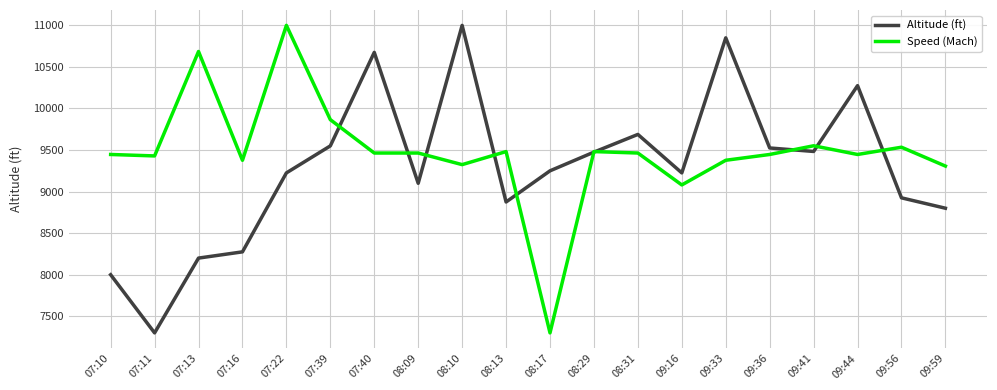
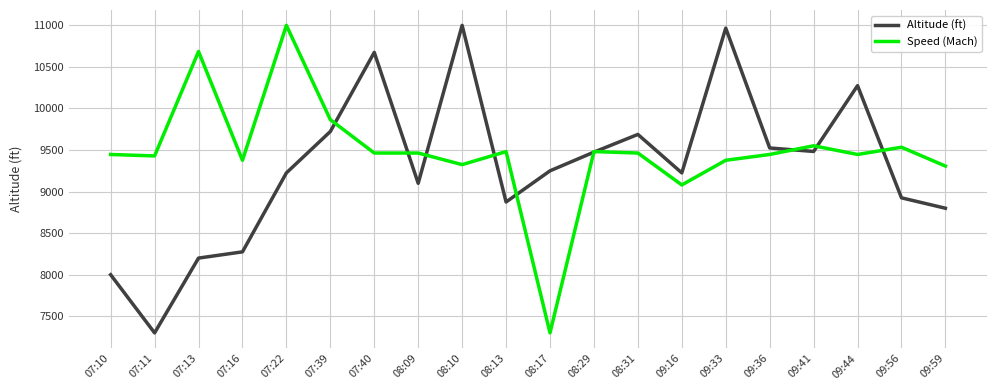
Altitude (ft), 07:39: 9600 -> 9700
Altitude (ft), 09:33: 10900 -> 11000
